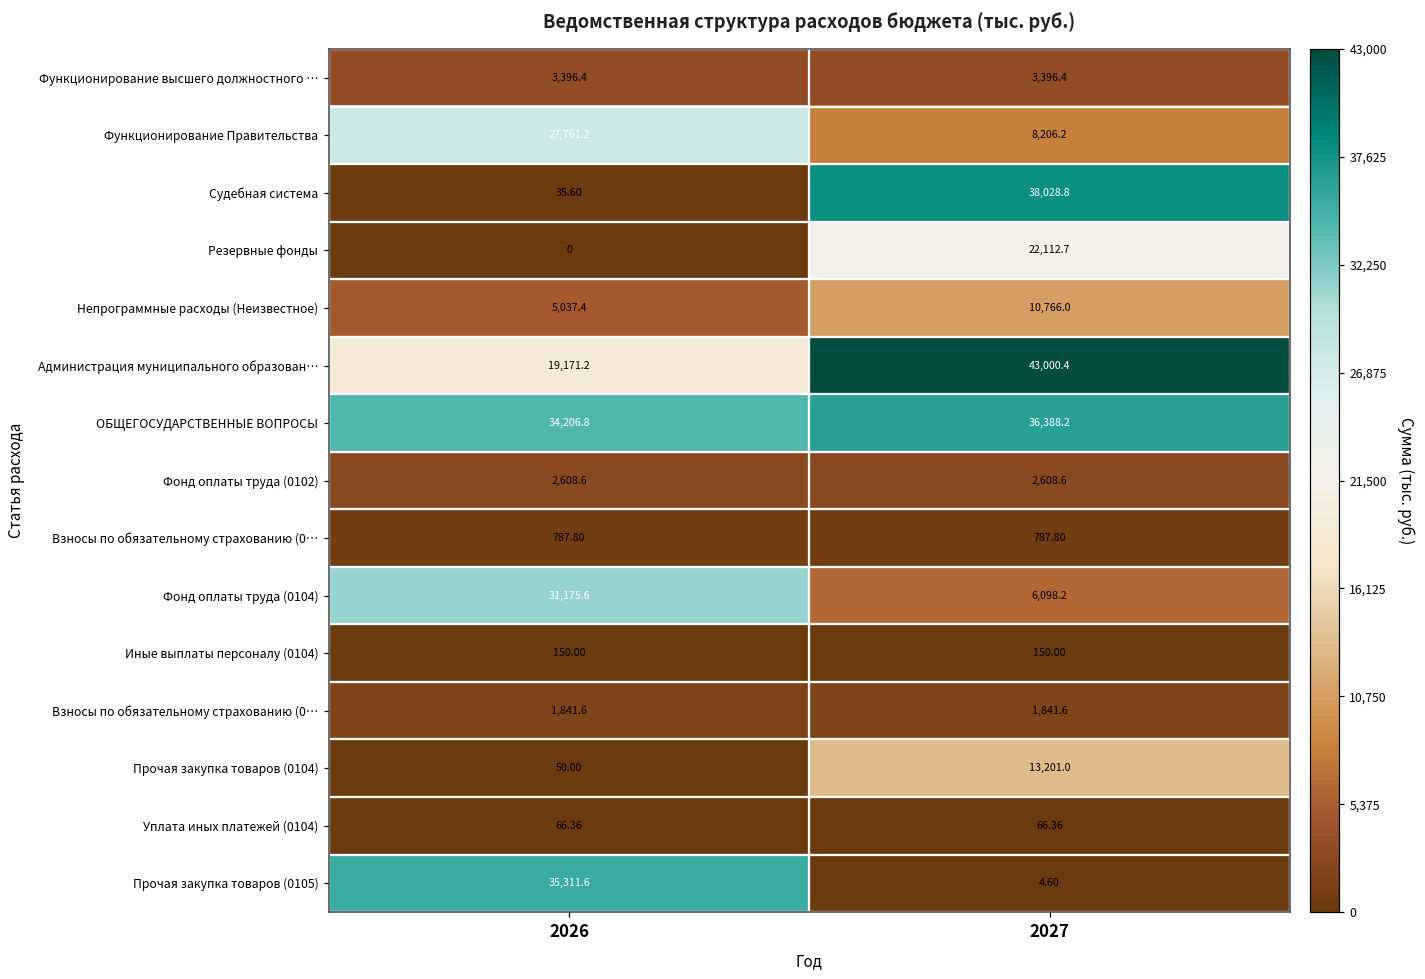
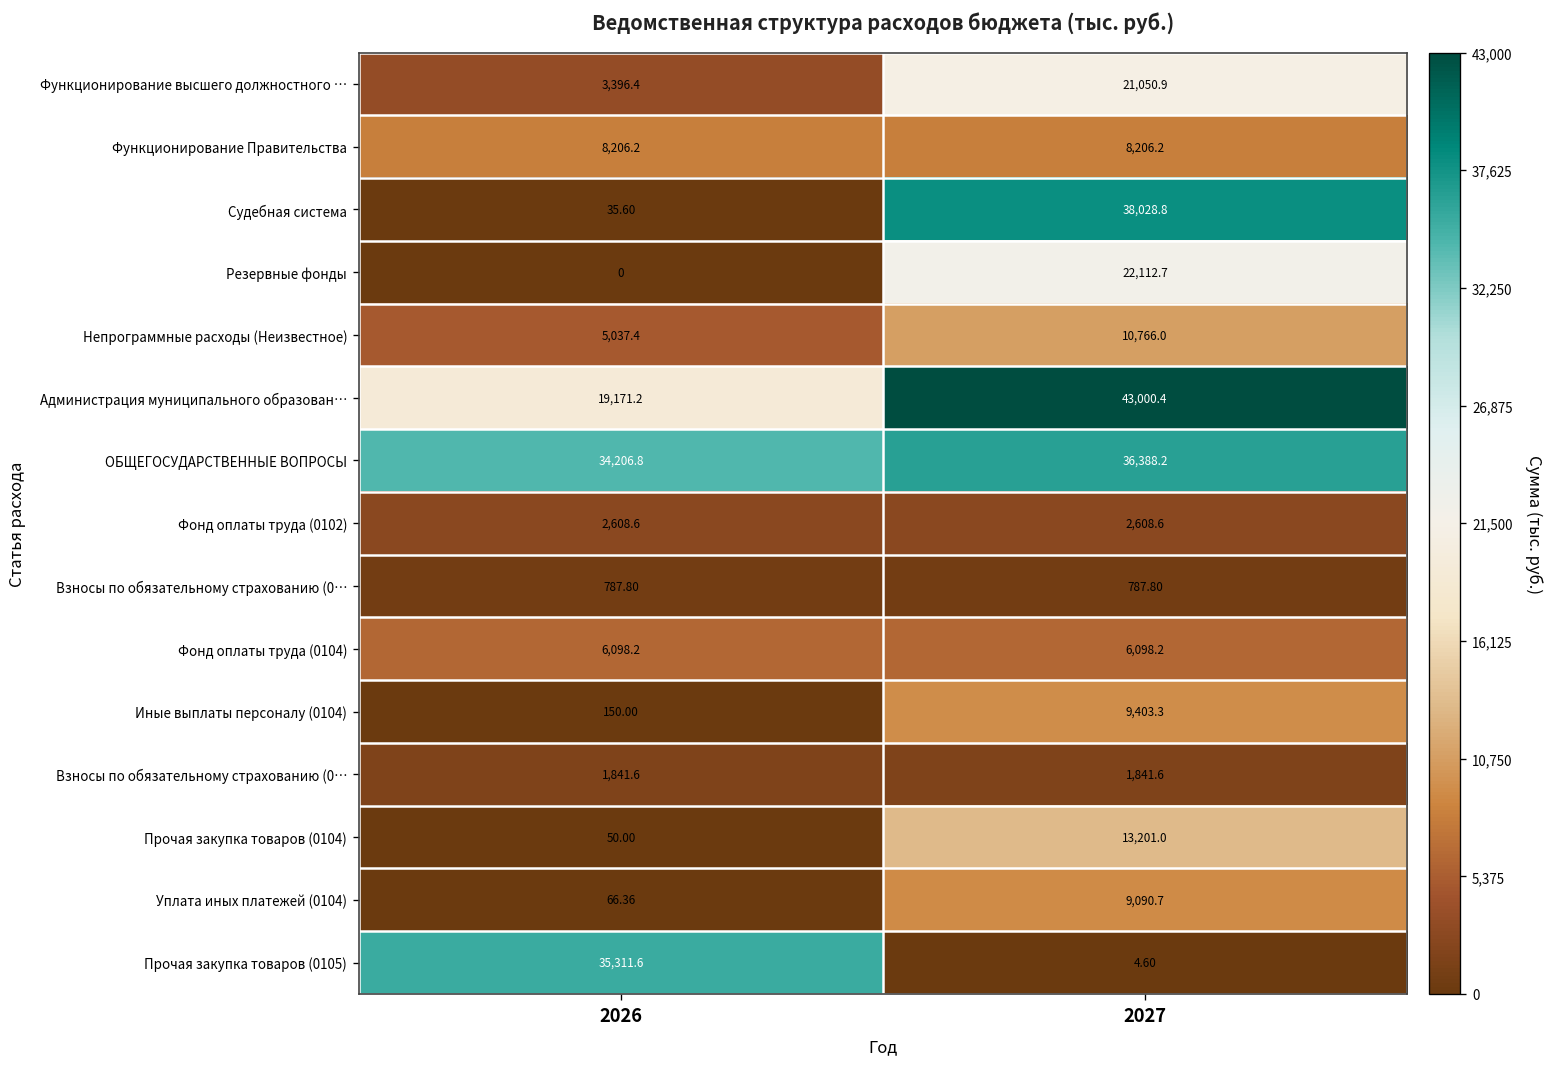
Функционирование высшего должностного …, 2027: 3,396.4 -> 21,050.9
Функционирование Правительства, 2026: 27,761.2 -> 8,206.2
Фонд оплаты труда (0104), 2026: 31,175.6 -> 6,098.2
Иные выплаты персоналу (0104), 2027: 150.00 -> 9,403.3
Уплата иных платежей (0104), 2027: 66.36 -> 9,090.7
